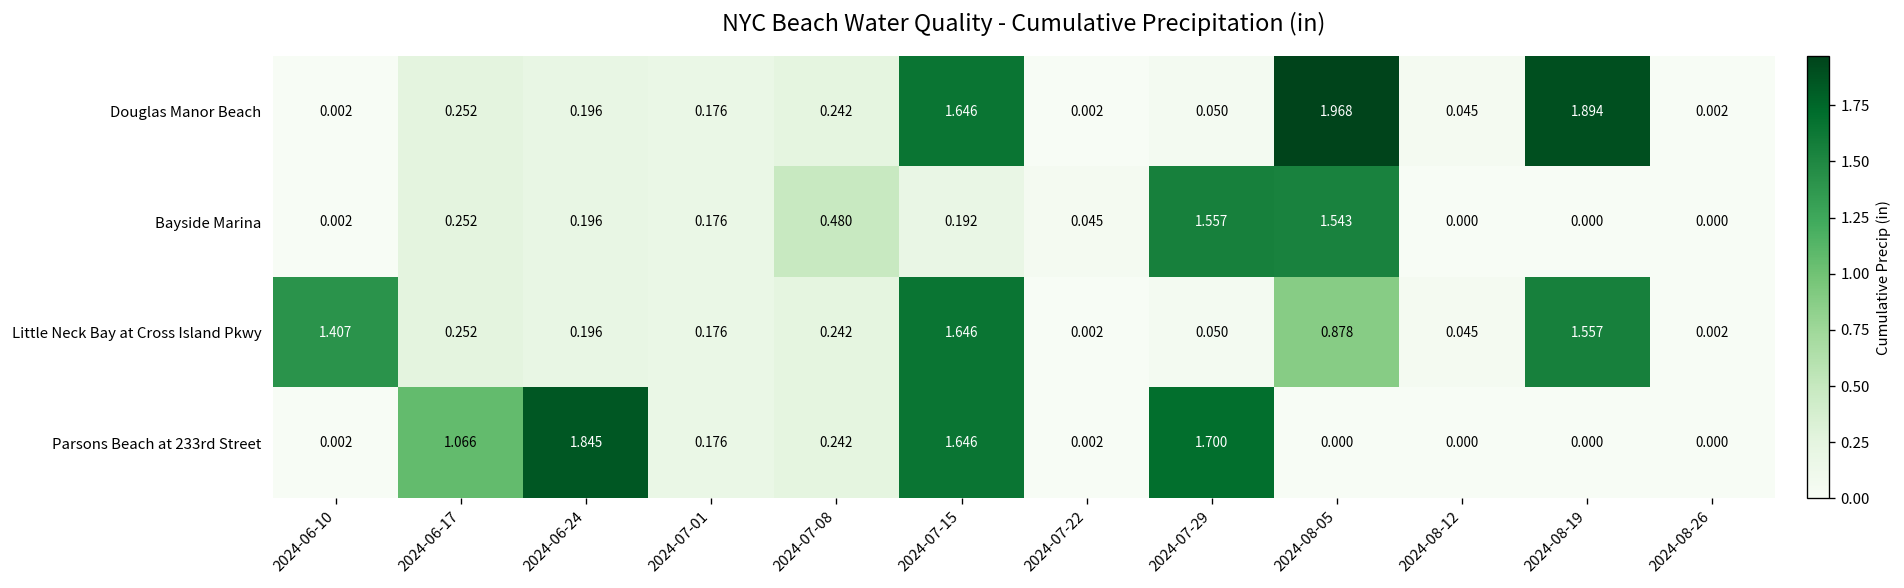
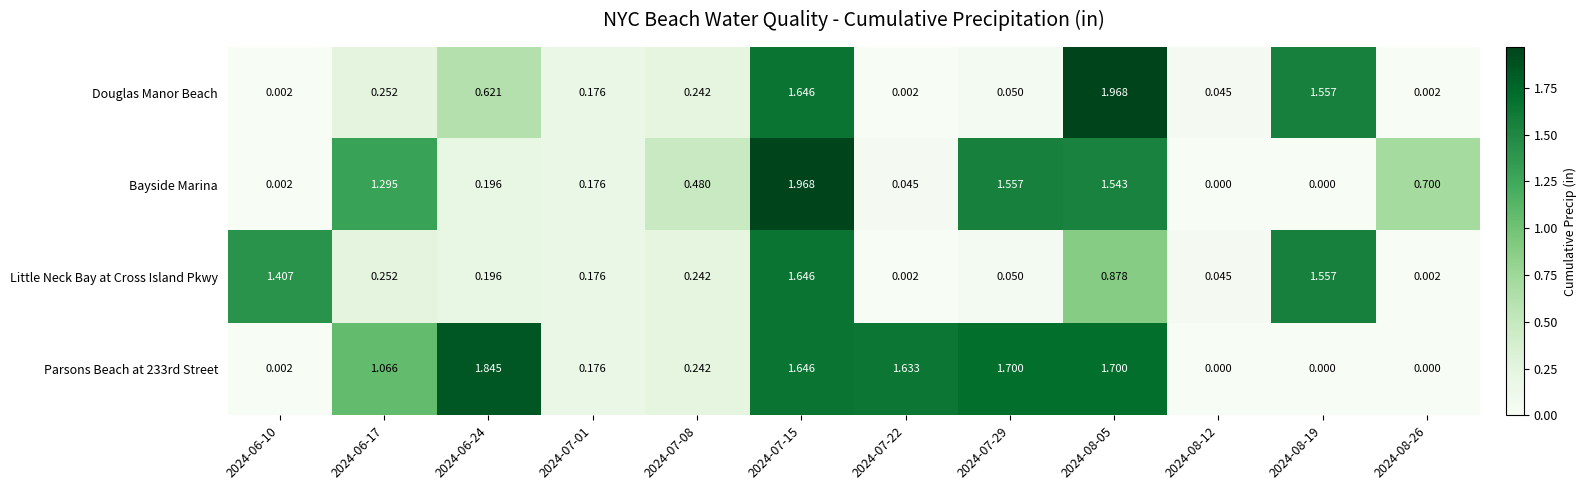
Douglas Manor Beach, 2024-06-24: 0.196 -> 0.621
Douglas Manor Beach, 2024-08-19: 1.894 -> 1.557
Bayside Marina, 2024-06-17: 0.252 -> 1.295
Bayside Marina, 2024-07-15: 0.192 -> 1.968
Bayside Marina, 2024-08-26: 0.000 -> 0.700
Parsons Beach at 233rd Street, 2024-07-22: 0.002 -> 1.633
Parsons Beach at 233rd Street, 2024-08-05: 0.000 -> 1.700
